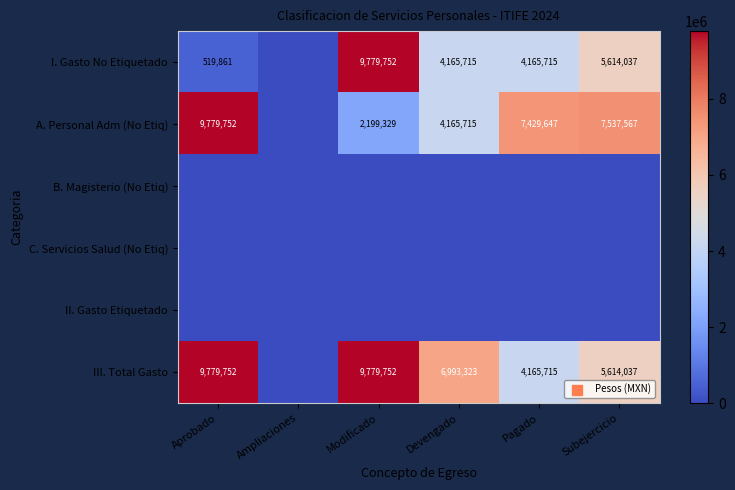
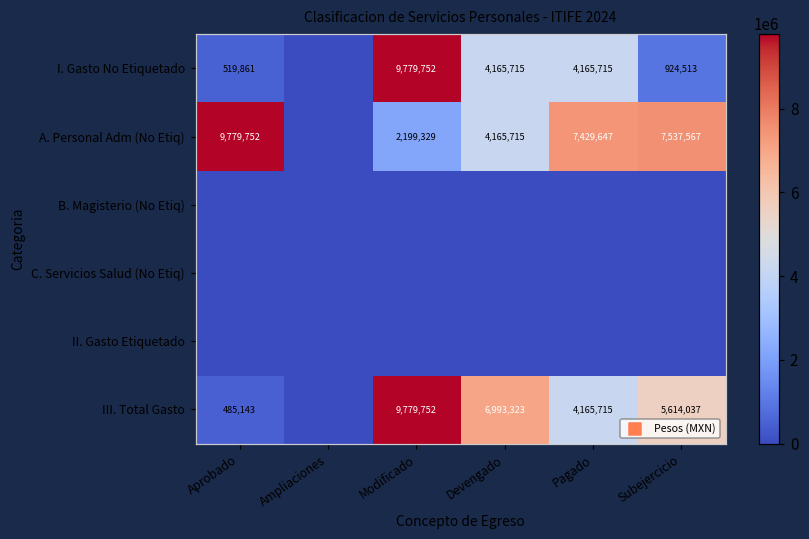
I. Gasto No Etiquetado, Subejercicio: 5,614,037 -> 924,513
III. Total Gasto, Aprobado: 9,779,752 -> 485,143
